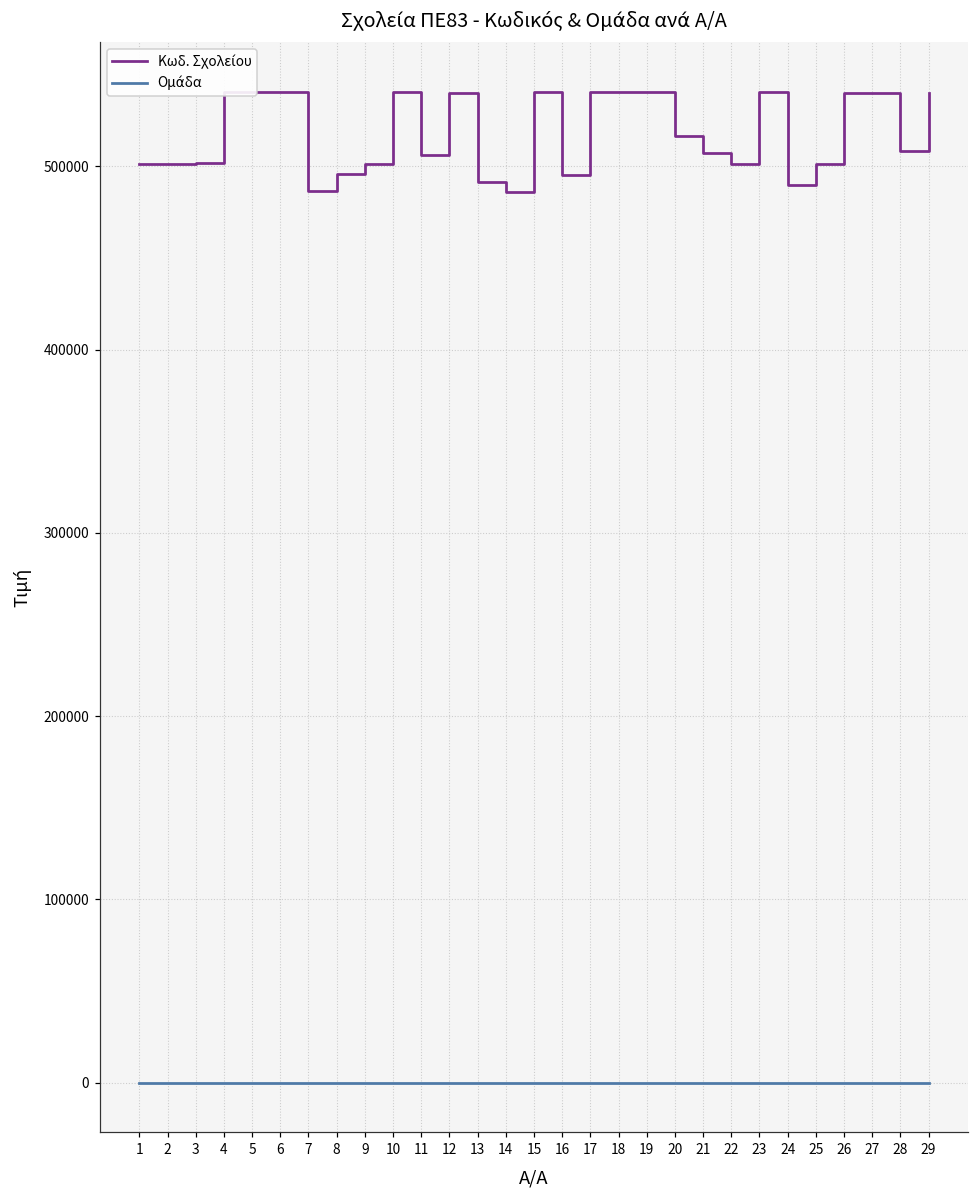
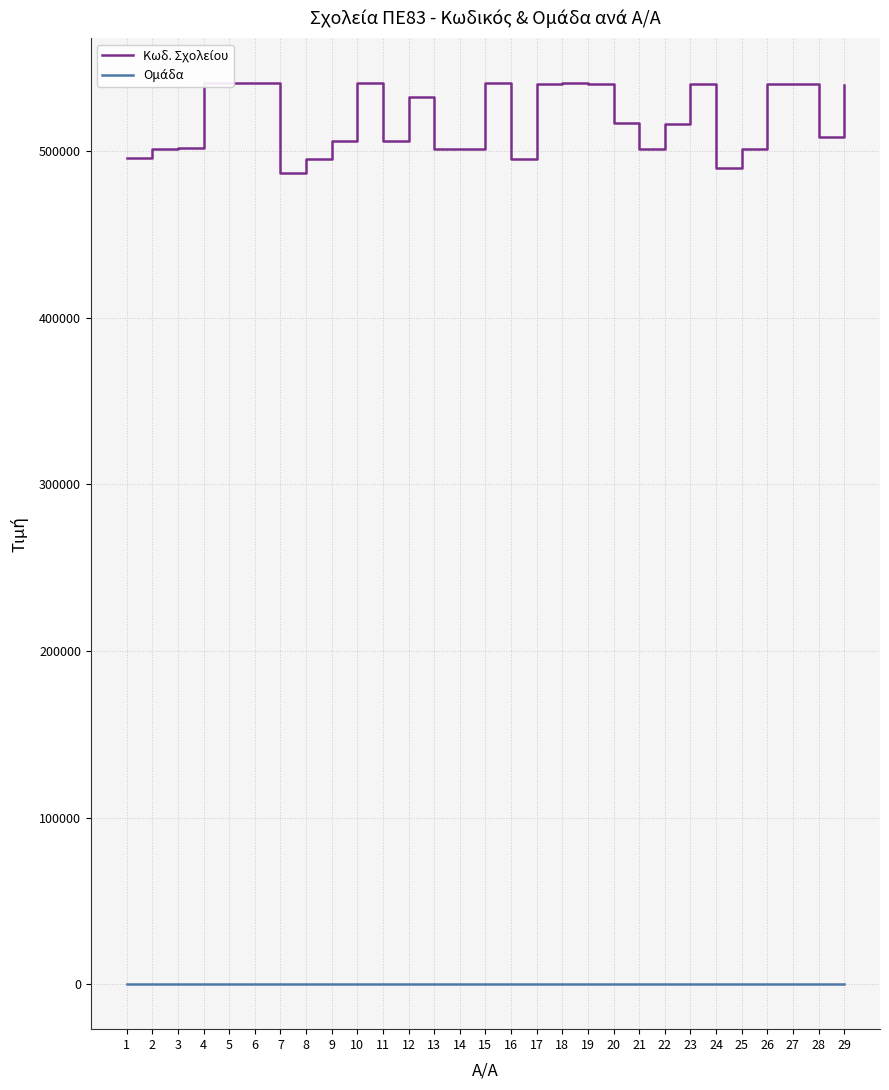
Κωδ. Σχολείου, 1: 501000 -> 496000
Κωδ. Σχολείου, 9: 501000 -> 506000
Κωδ. Σχολείου, 12: 540000 -> 533000
Κωδ. Σχολείου, 13: 491000 -> 501000
Κωδ. Σχολείου, 14: 486000 -> 502000
Κωδ. Σχολείου, 21: 507000 -> 501000
Κωδ. Σχολείου, 22: 501000 -> 516000
